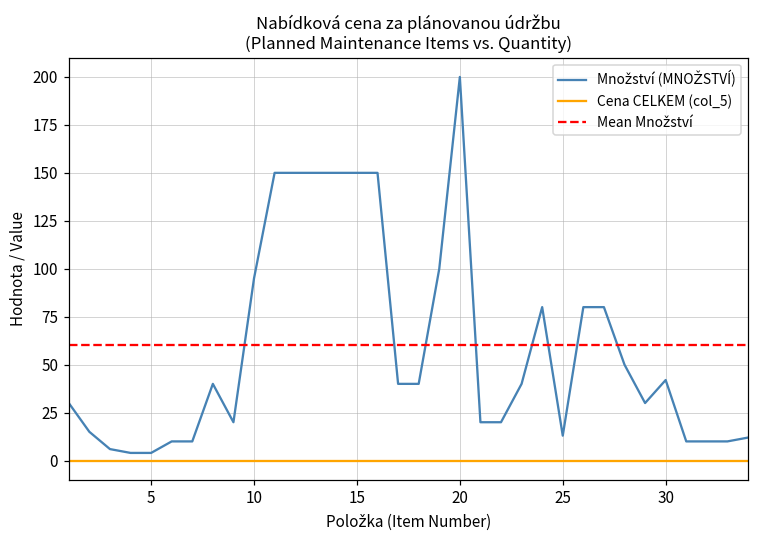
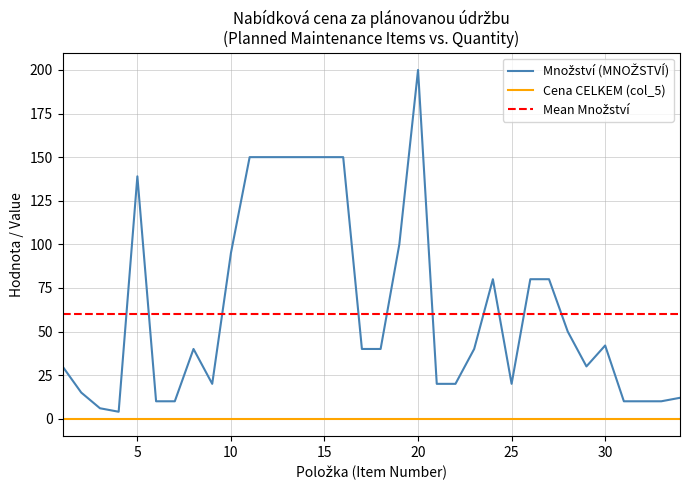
Množství (MNOŽSTVÍ), 5: 4 -> 139
Množství (MNOŽSTVÍ), 25: 13 -> 20
